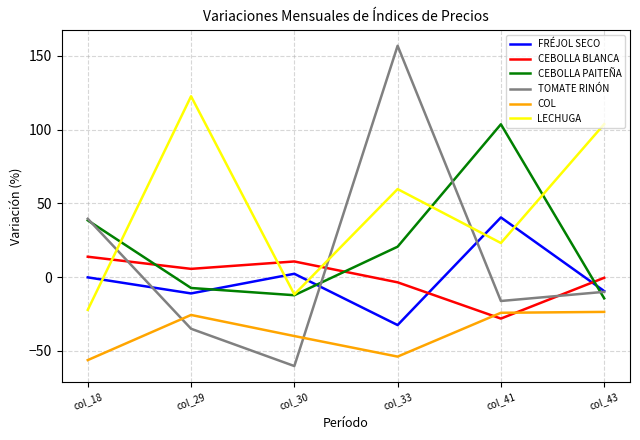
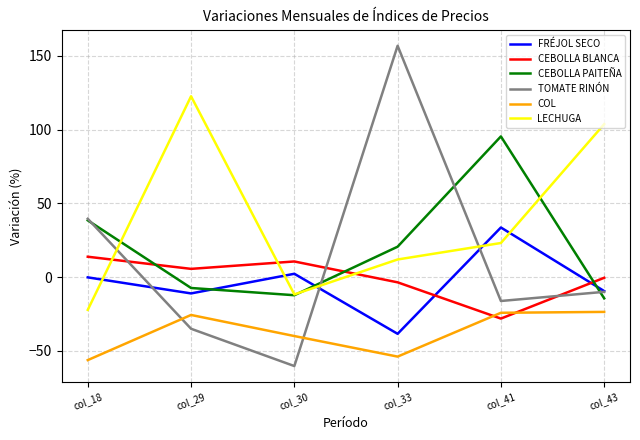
FRÉJOL SECO, col_33: -32 -> -38
LECHUGA, col_33: 60 -> 12
FRÉJOL SECO, col_41: 40 -> 34
CEBOLLA PAITEÑA, col_41: 104 -> 95
